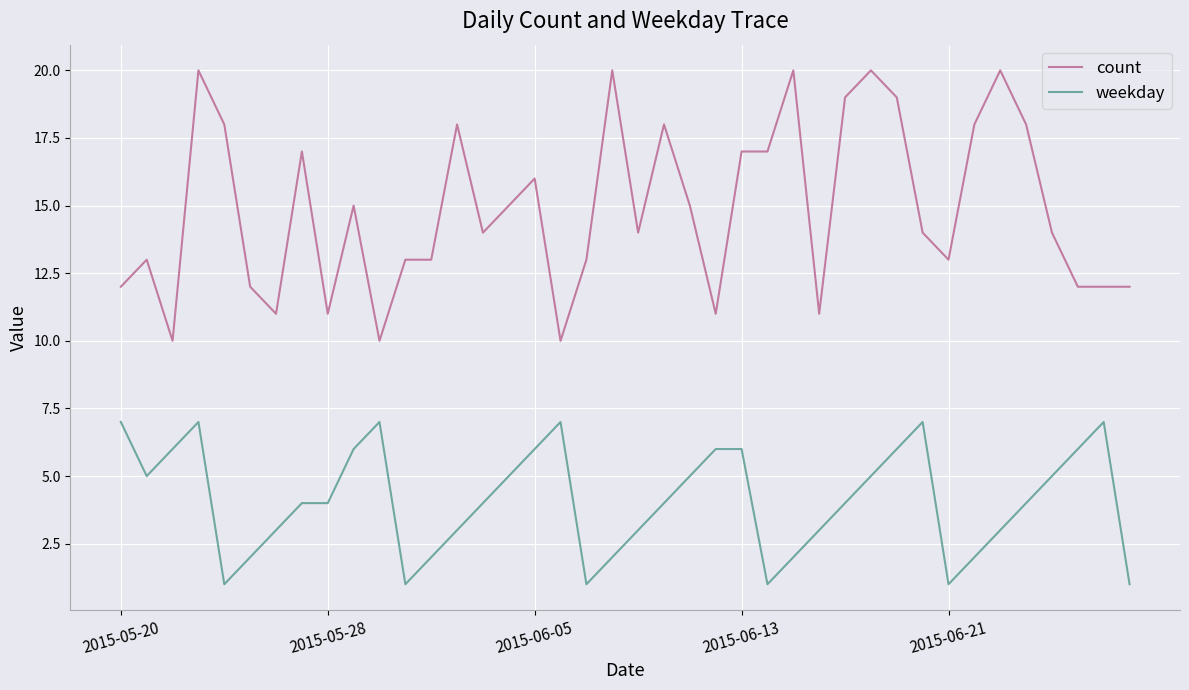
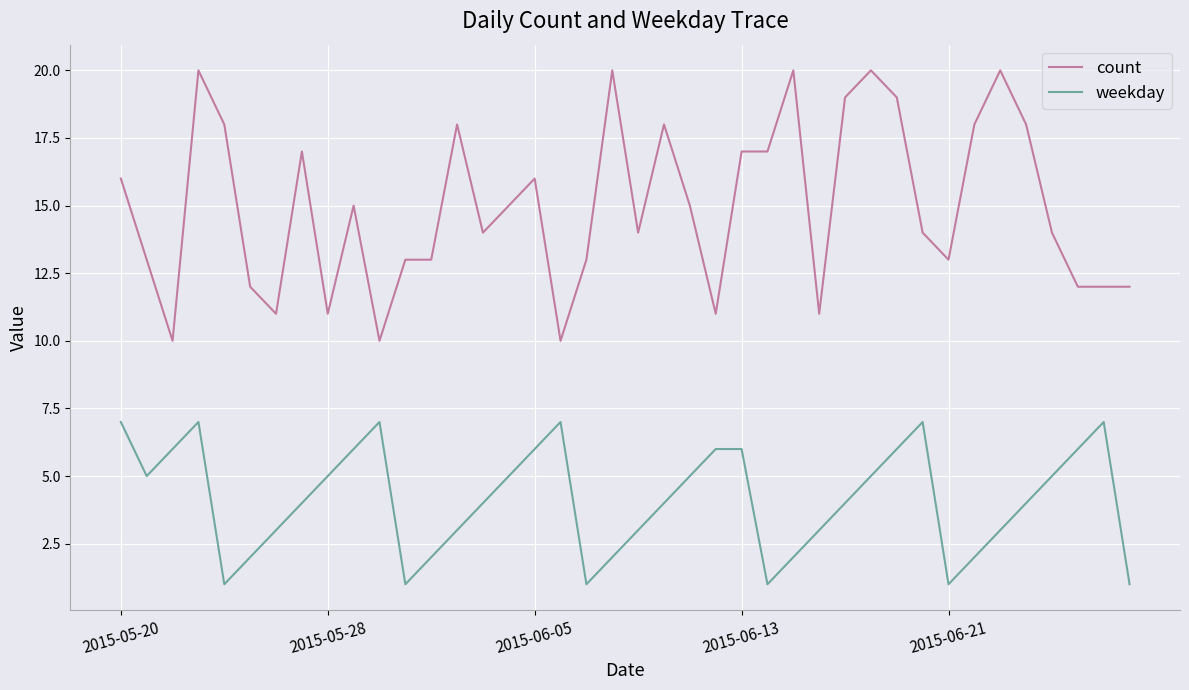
count, 2015-05-20: 12 -> 16
weekday, 2015-05-28: 4 -> 5
